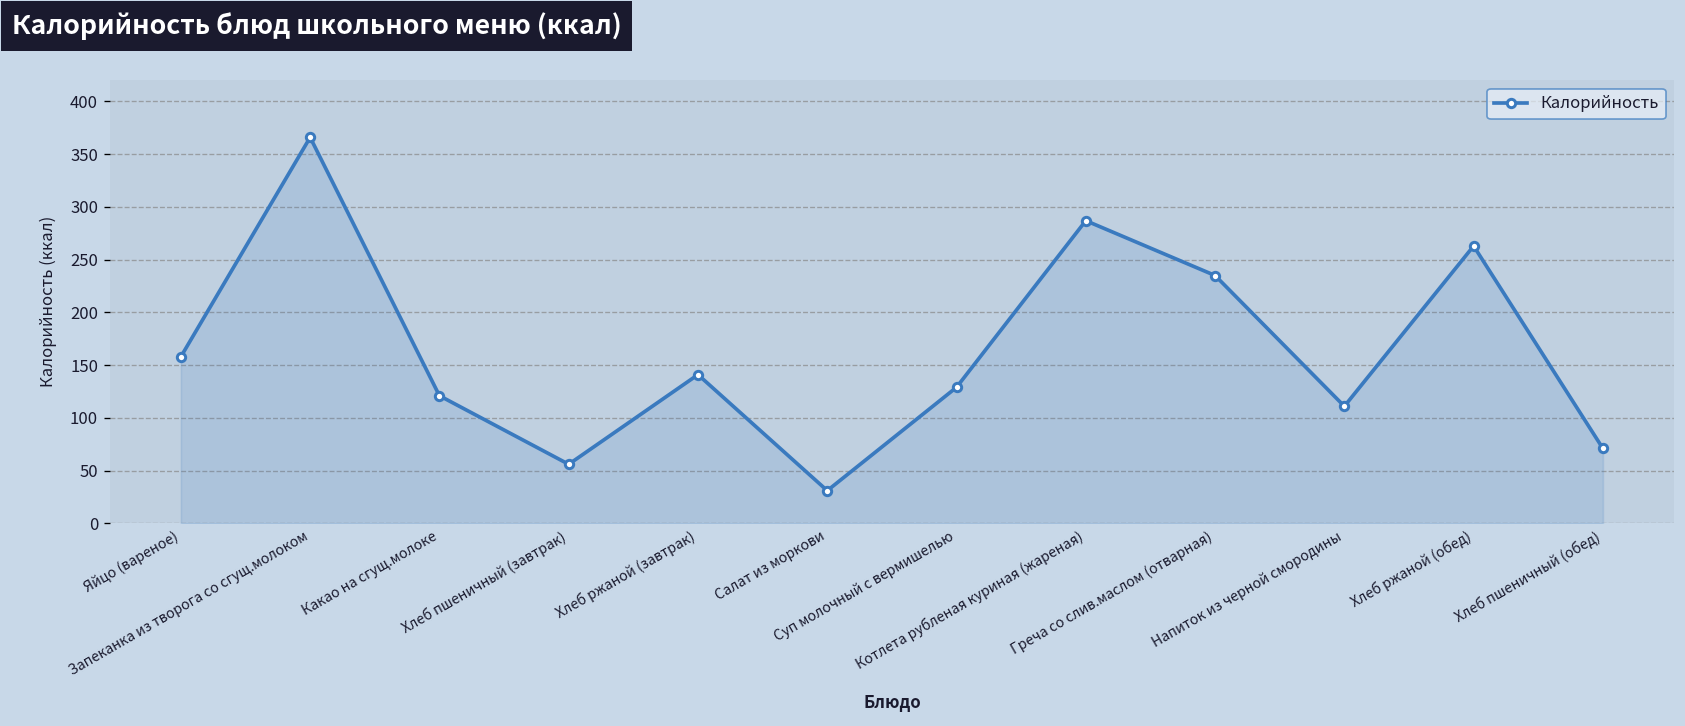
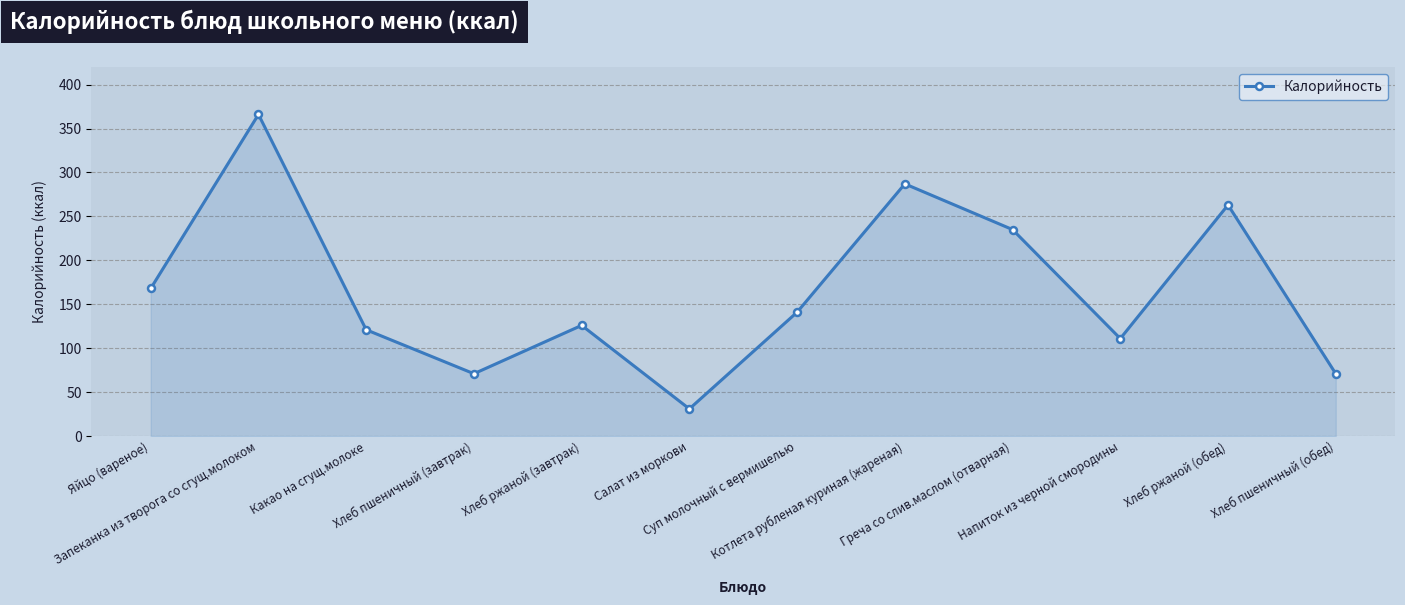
Яйцо (вареное): 160 -> 170
Хлеб пшеничный (завтрак): 60 -> 70
Хлеб ржаной (завтрак): 140 -> 130
Суп молочный с вермишелью: 130 -> 140
